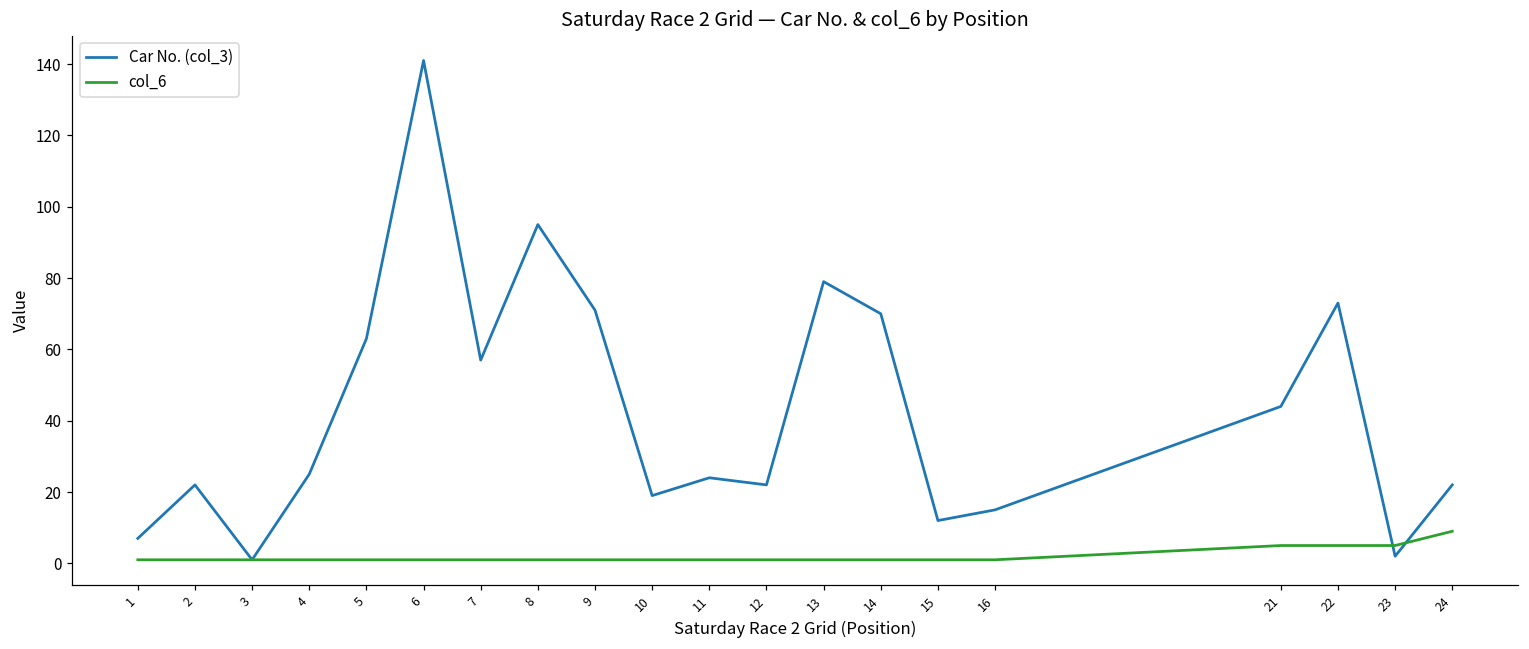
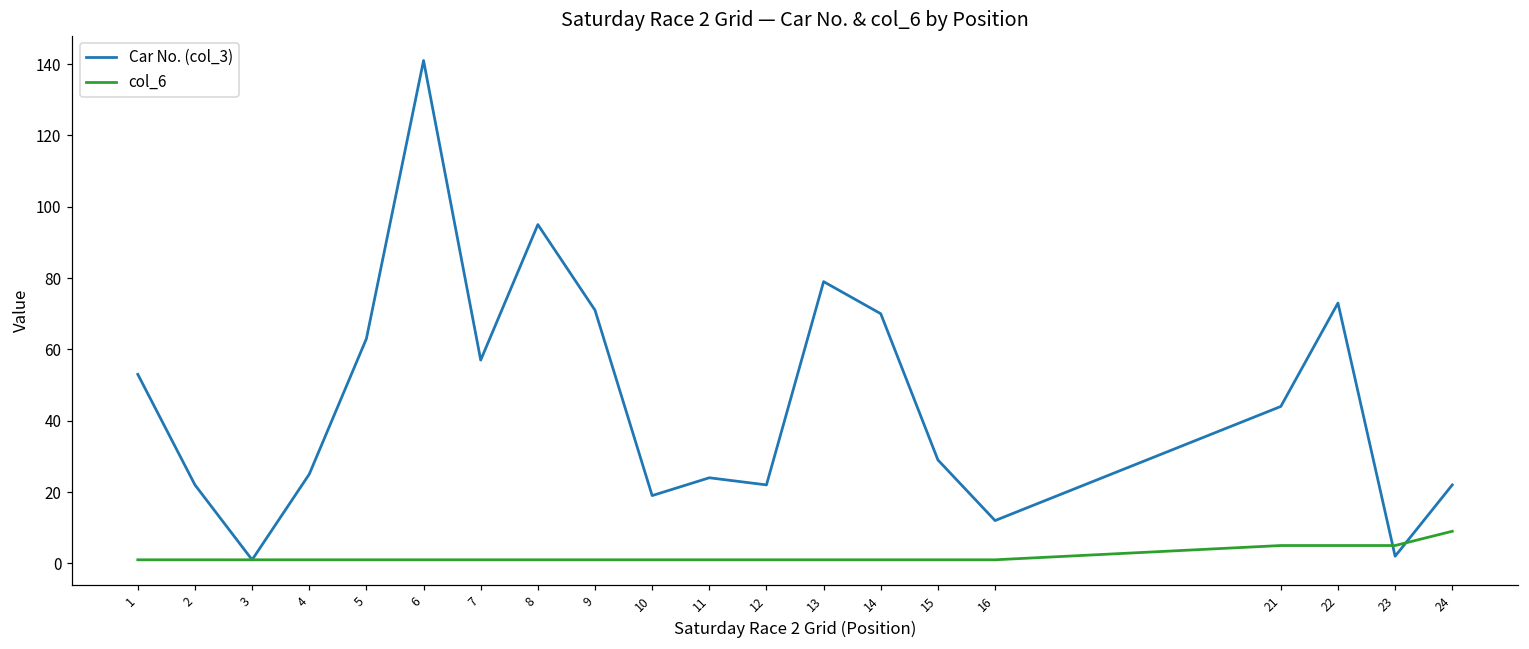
Car No. (col_3), 1: 7 -> 53
Car No. (col_3), 15: 12 -> 29
Car No. (col_3), 16: 15 -> 12
